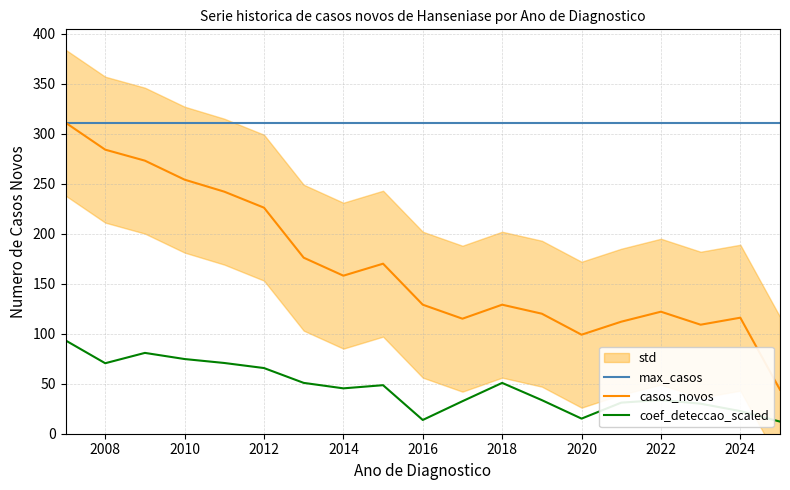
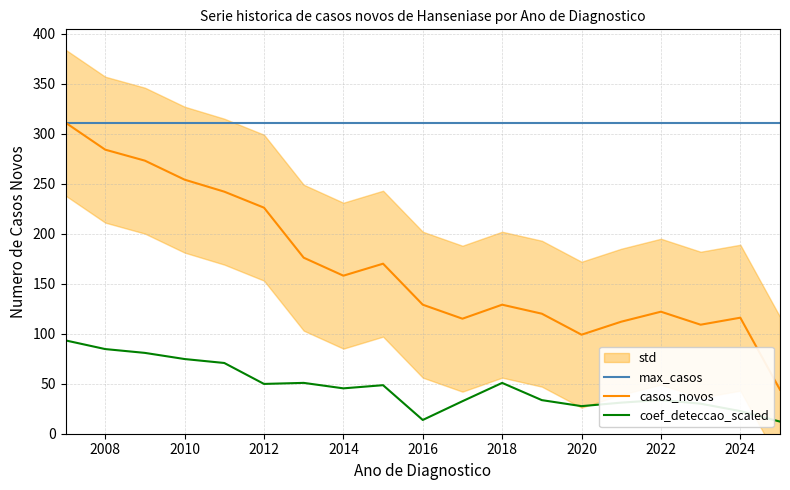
coef_deteccao_scaled, 2008: 70 -> 85
coef_deteccao_scaled, 2012: 66 -> 50
coef_deteccao_scaled, 2020: 15 -> 28
